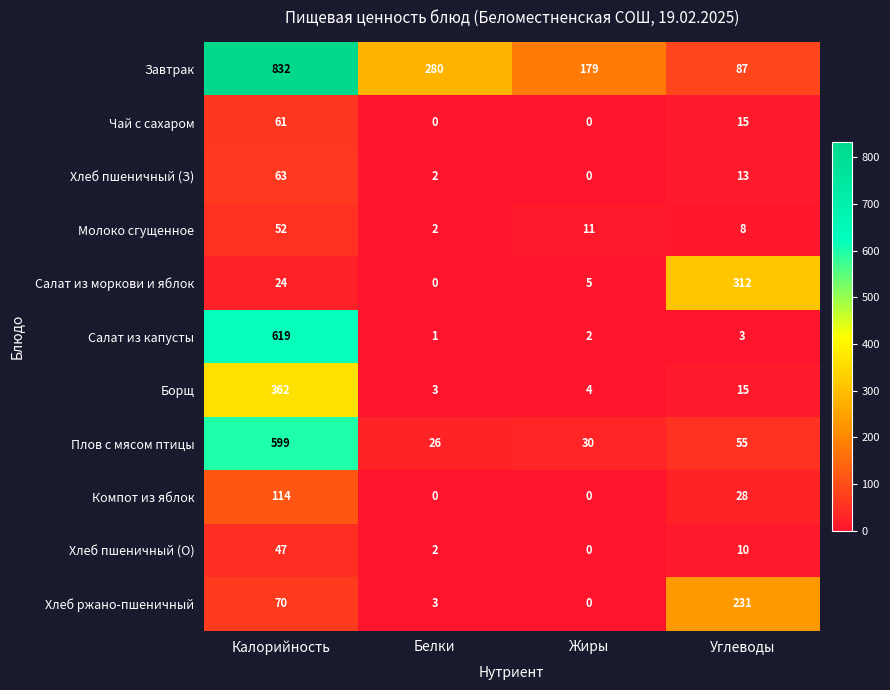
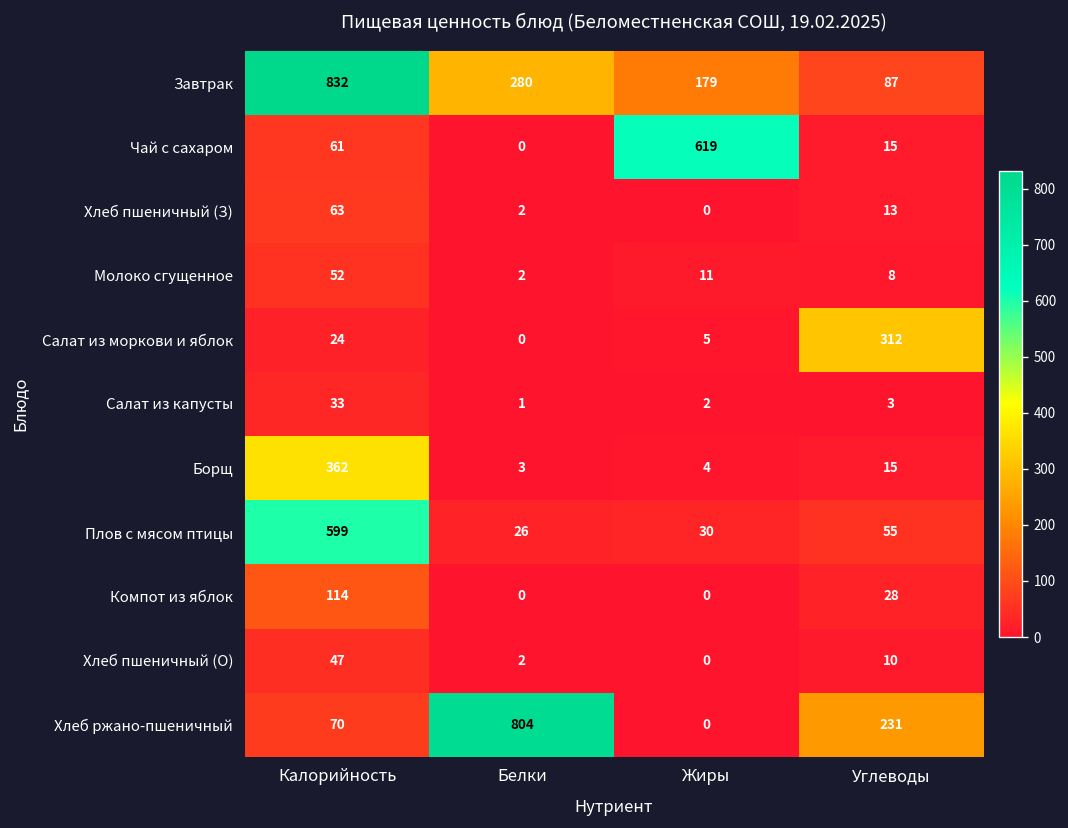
Чай с сахаром, Жиры: 0 -> 619
Салат из капусты, Калорийность: 619 -> 33
Хлеб ржано-пшеничный, Белки: 3 -> 804
